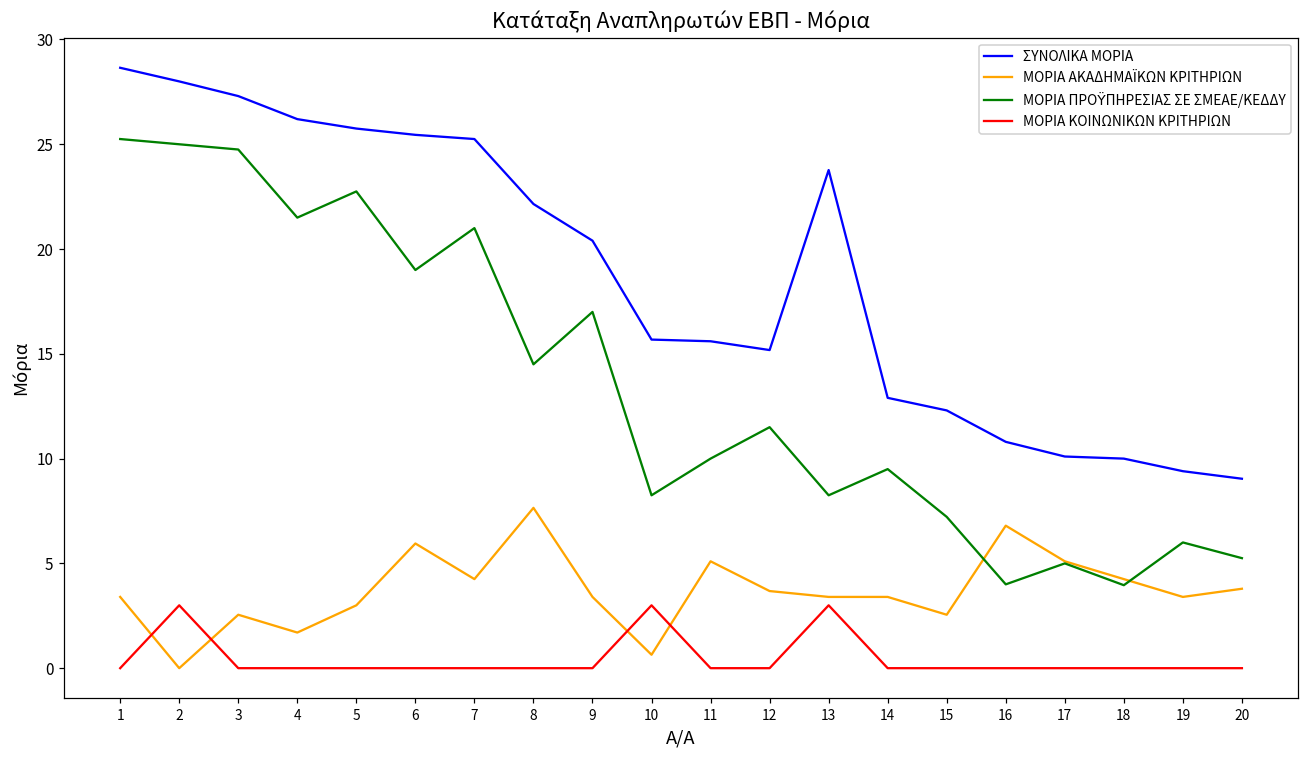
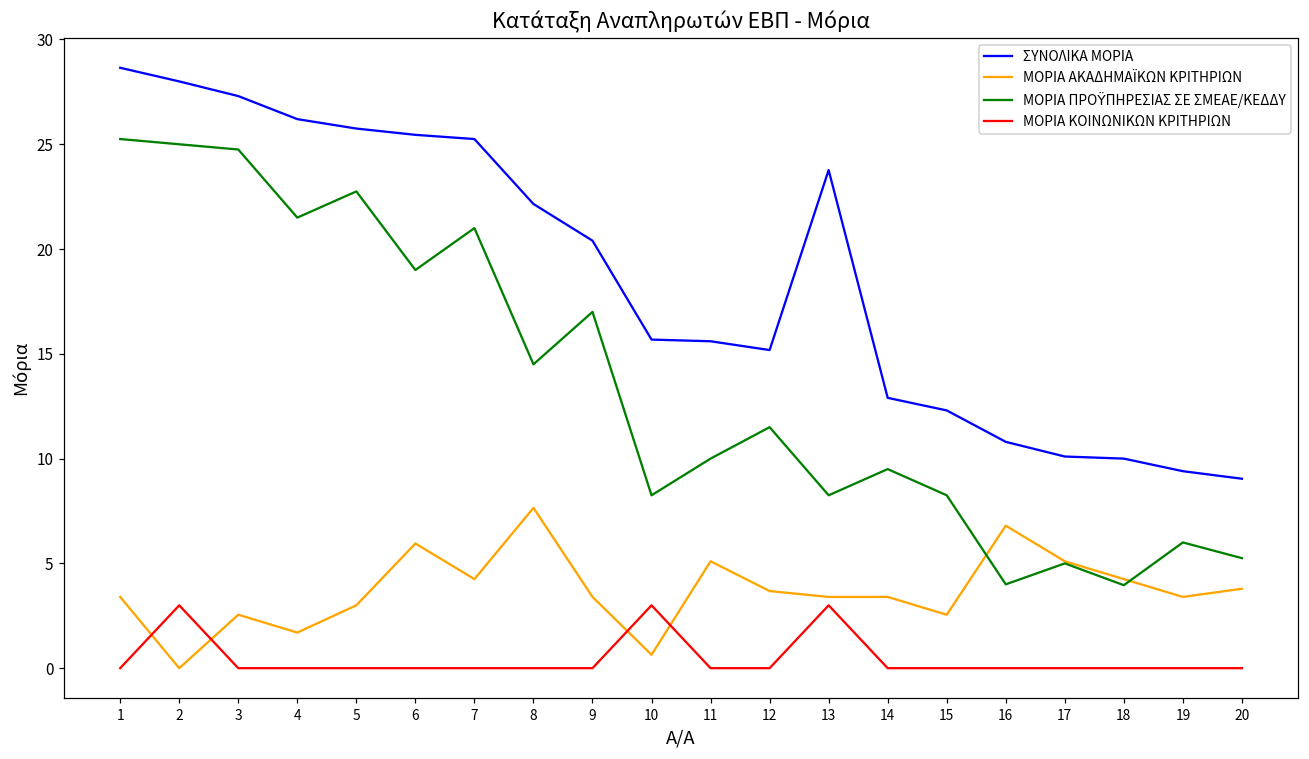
ΜΟΡΙΑ ΠΡΟΫΠΗΡΕΣΙΑΣ ΣΕ ΣΜΕΑΕ/ΚΕΔΔΥ, 15: 7.2 -> 8.3
